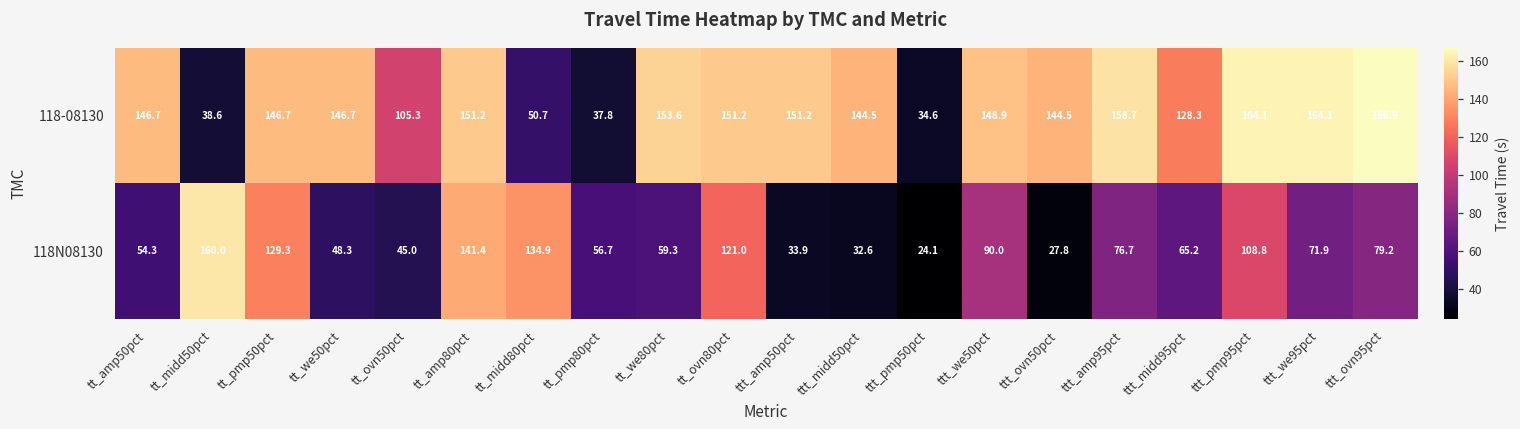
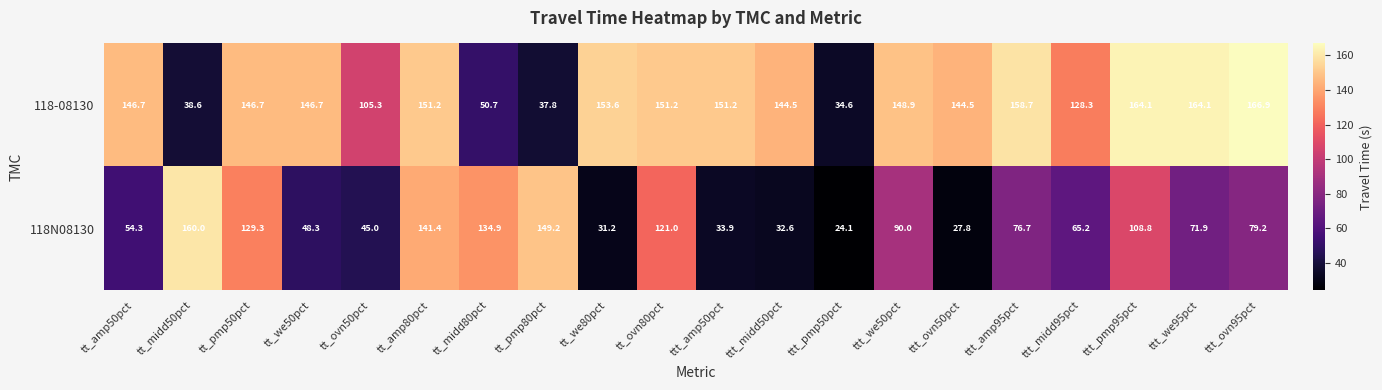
118N08130, tt_pmp80pct: 56.7 -> 149.2
118N08130, tt_we80pct: 59.3 -> 31.2
